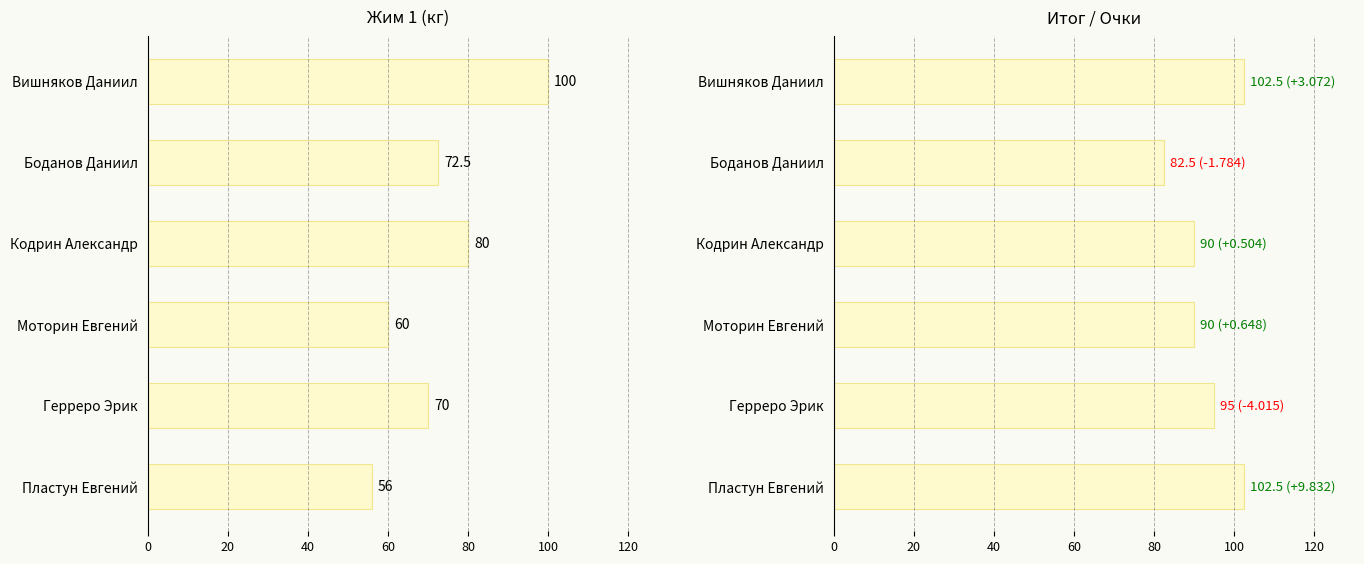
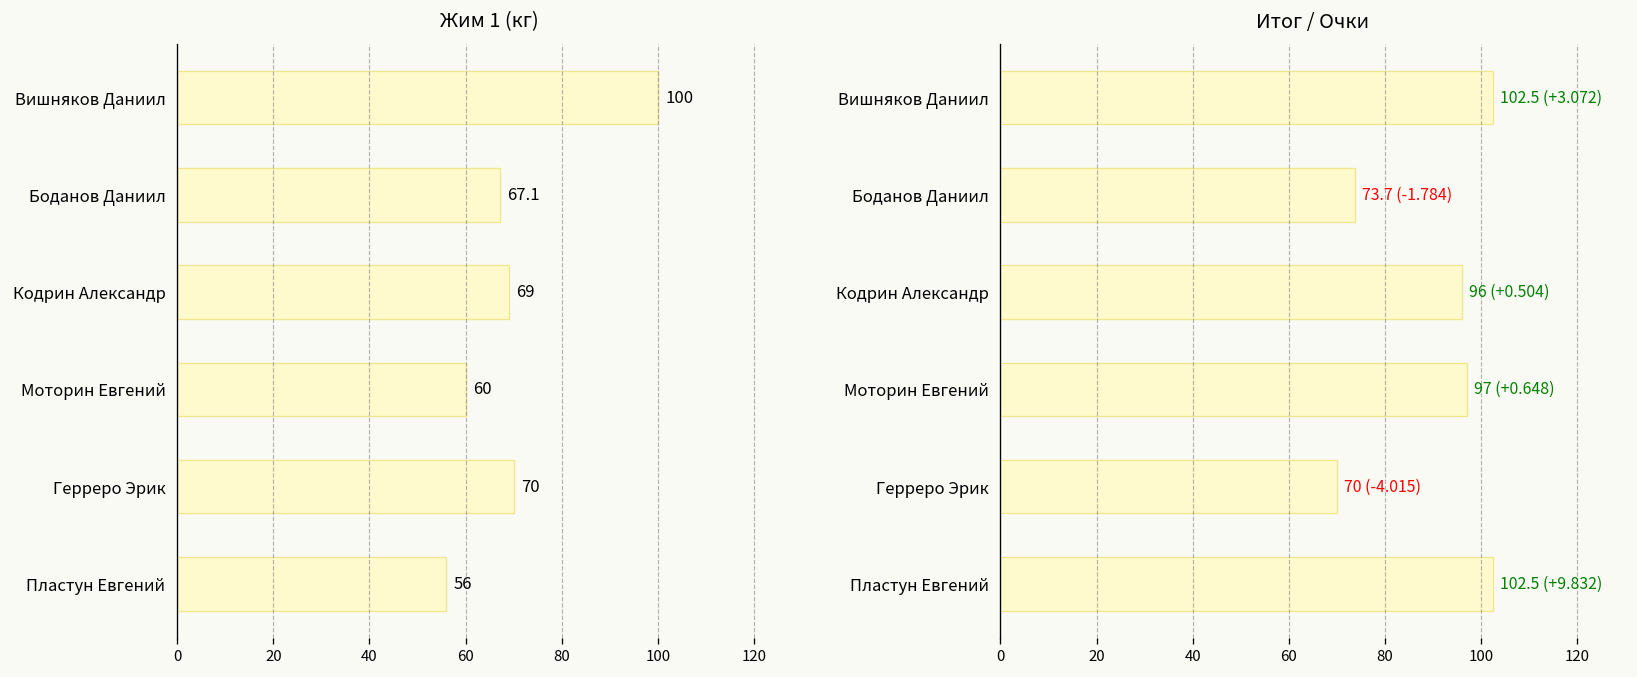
Жим 1 (кг), Боданов Даниил: 72.5 -> 67.1
Жим 1 (кг), Кодрин Александр: 80 -> 69
Итог / Очки, Боданов Даниил: 82.5 -> 73.7
Итог / Очки, Кодрин Александр: 90 -> 96
Итог / Очки, Моторин Евгений: 90 -> 97
Итог / Очки, Герреро Эрик: 95 -> 70
